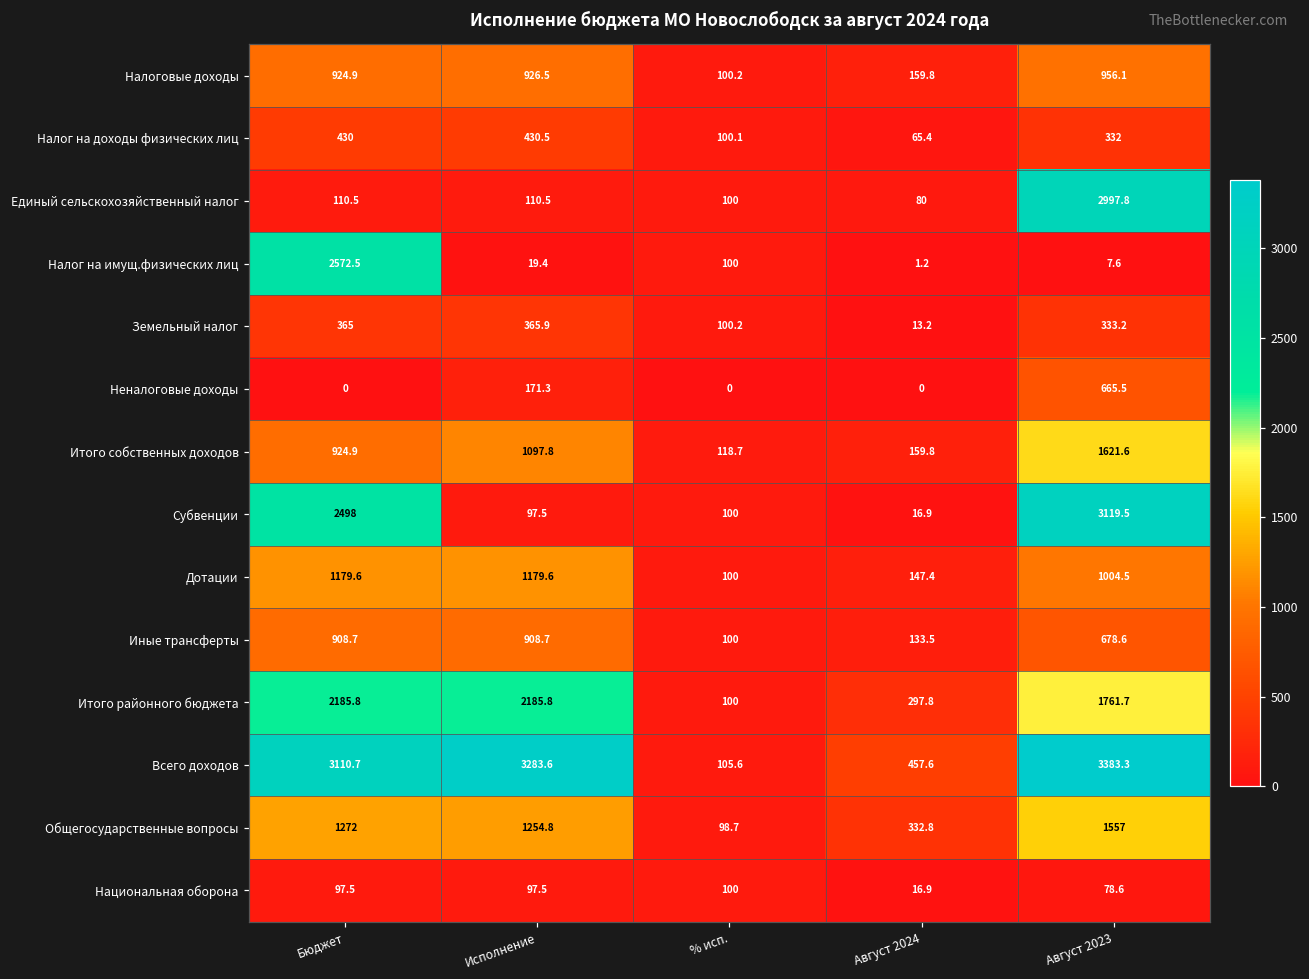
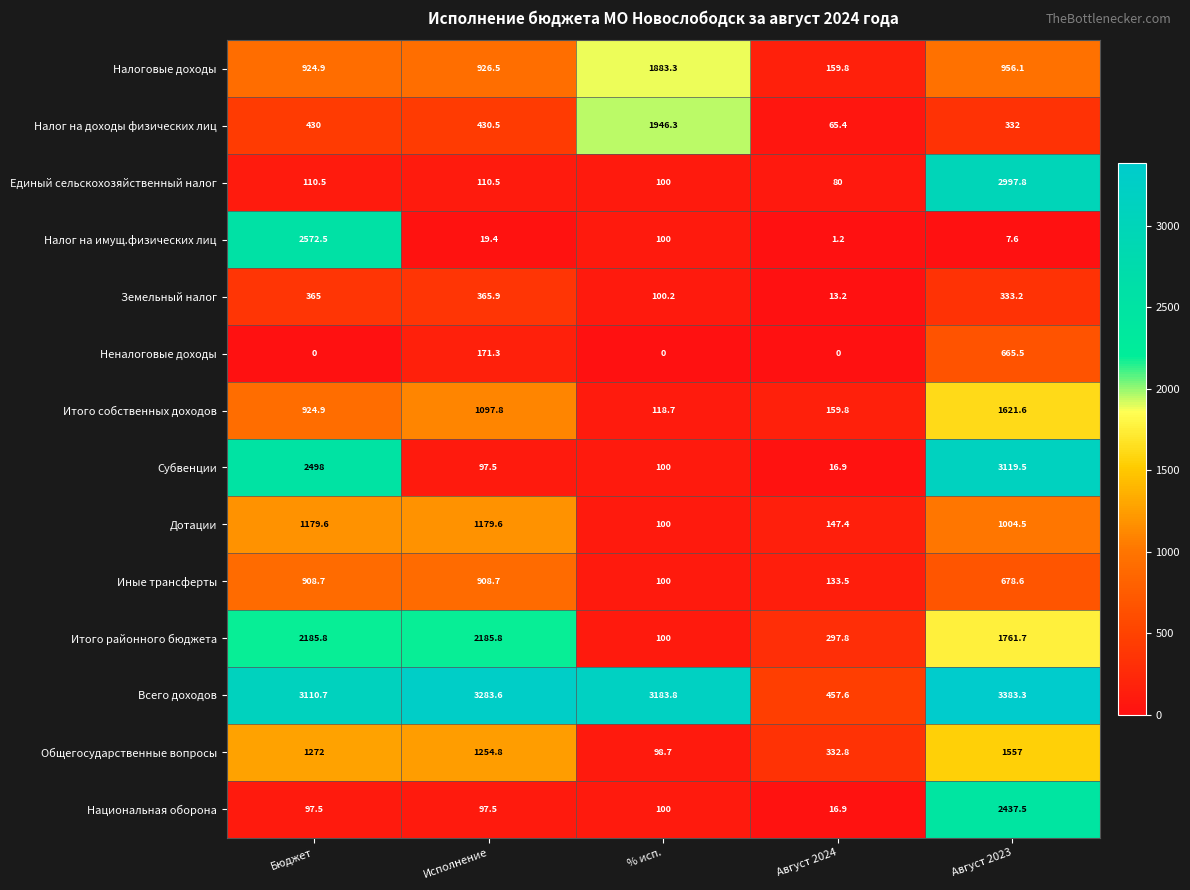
Налоговые доходы, % исп.: 100.2 -> 1883.3
Налог на доходы физических лиц, % исп.: 100.1 -> 1946.3
Всего доходов, % исп.: 105.6 -> 3183.8
Национальная оборона, Август 2023: 78.6 -> 2437.5
